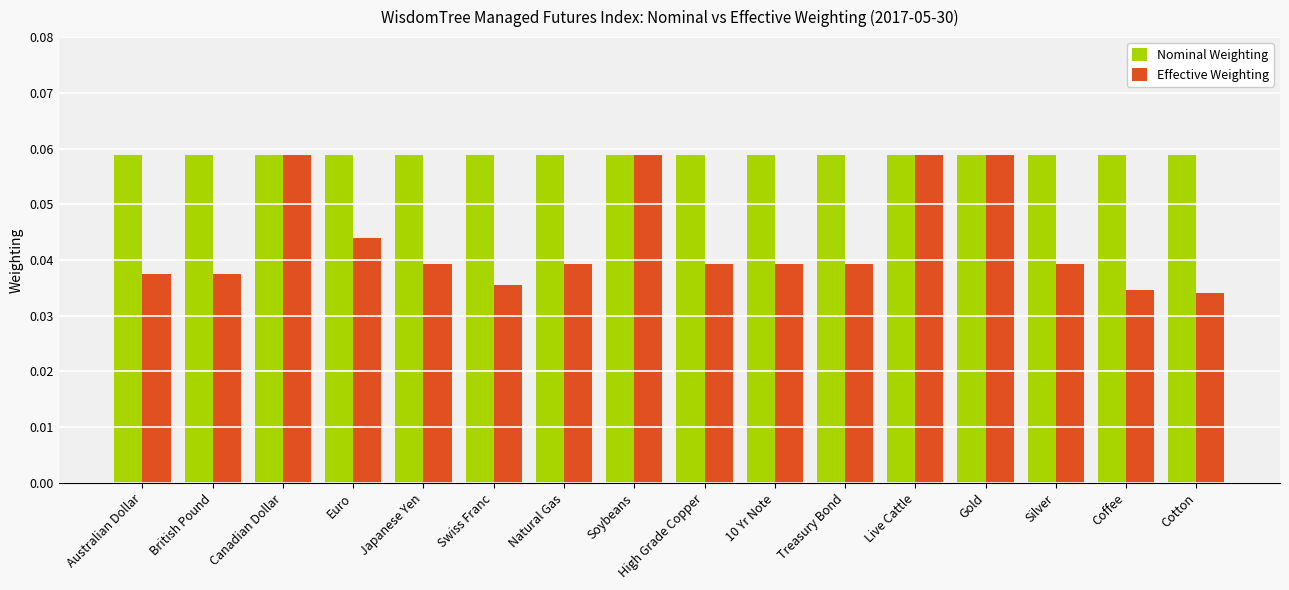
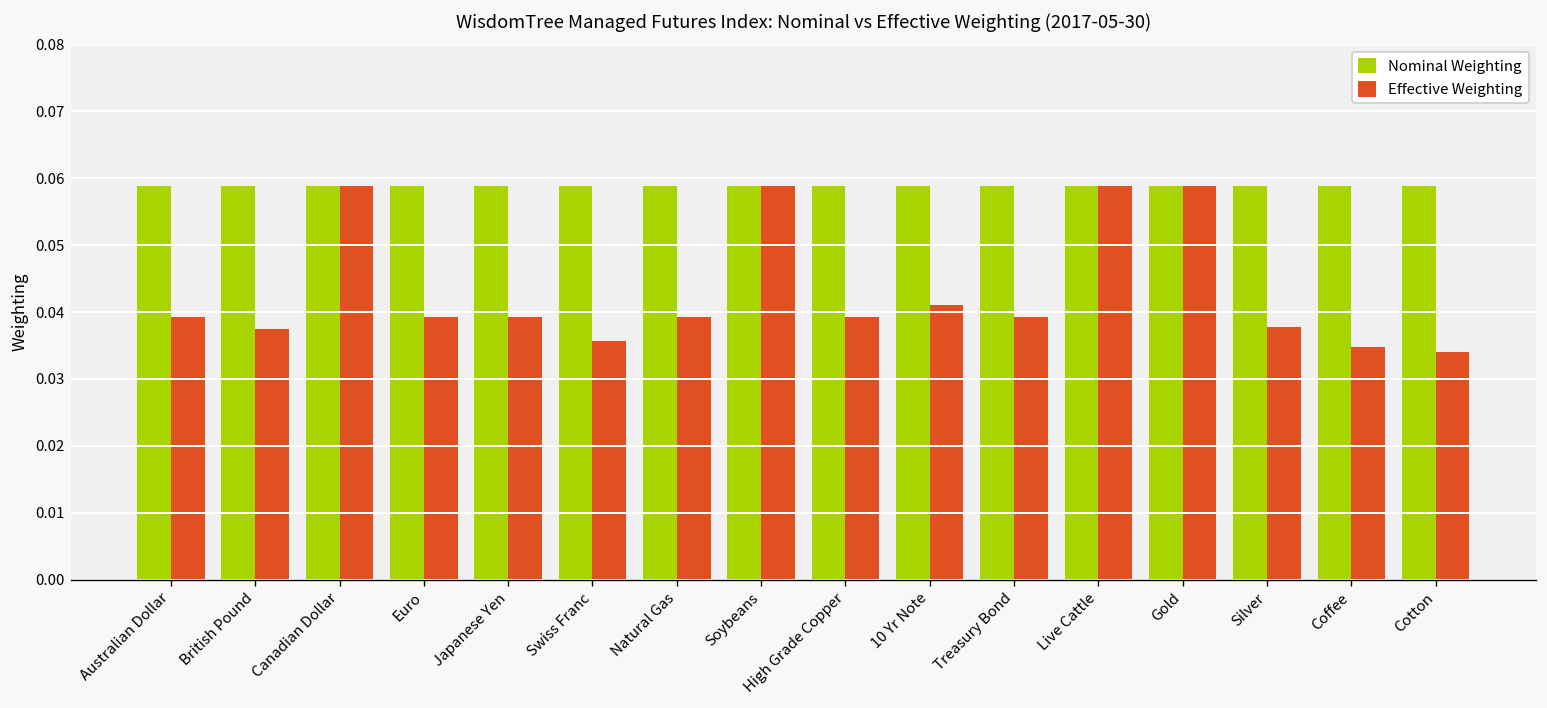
Effective Weighting, Australian Dollar: 0.038 -> 0.039
Effective Weighting, Euro: 0.044 -> 0.039
Effective Weighting, 10 Yr Note: 0.039 -> 0.041
Effective Weighting, Silver: 0.039 -> 0.038
